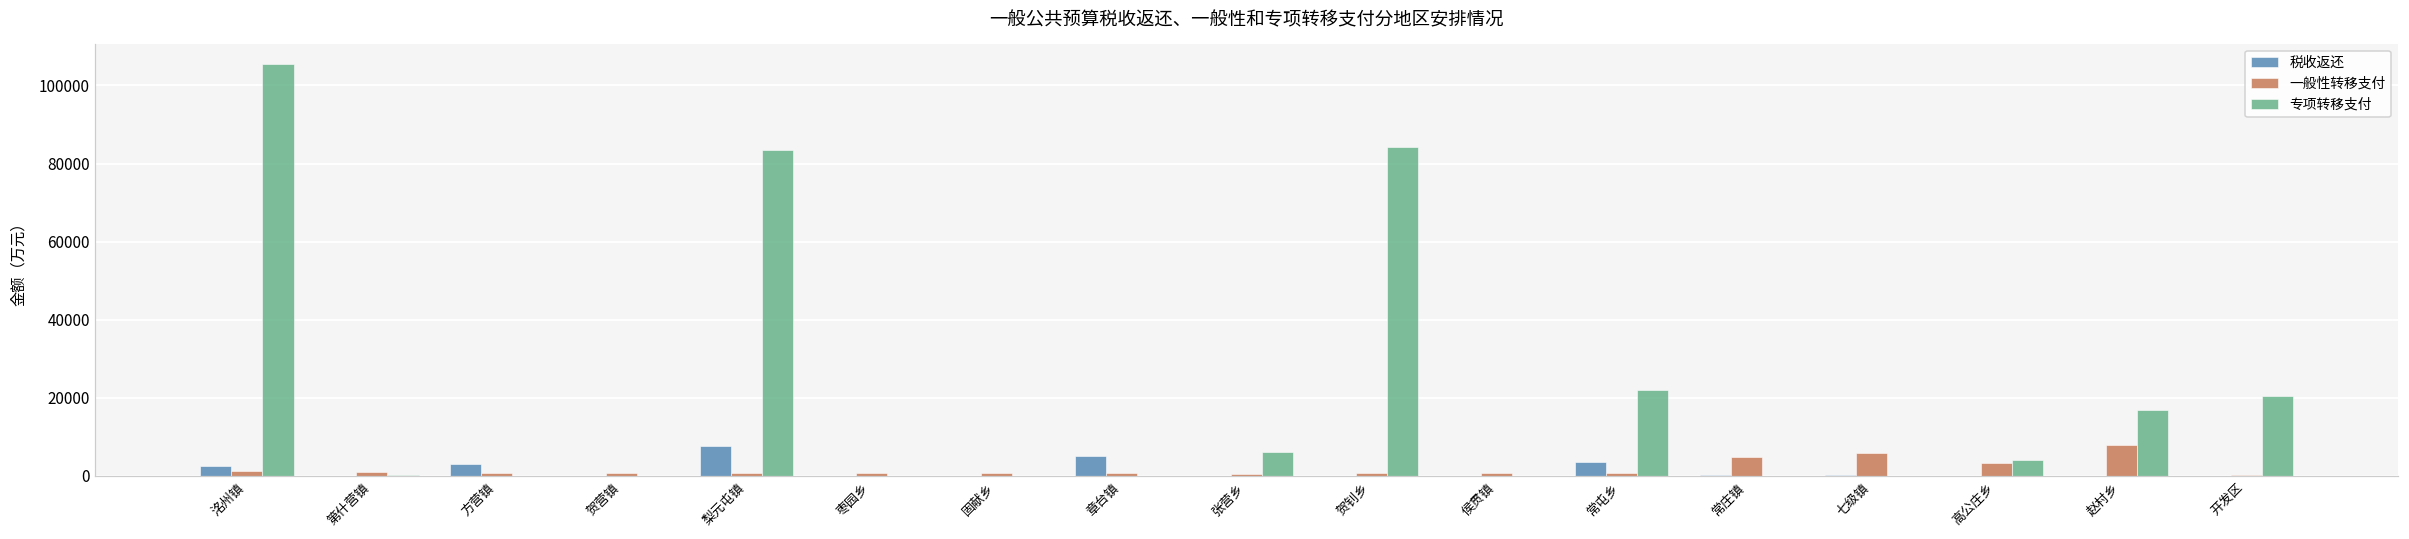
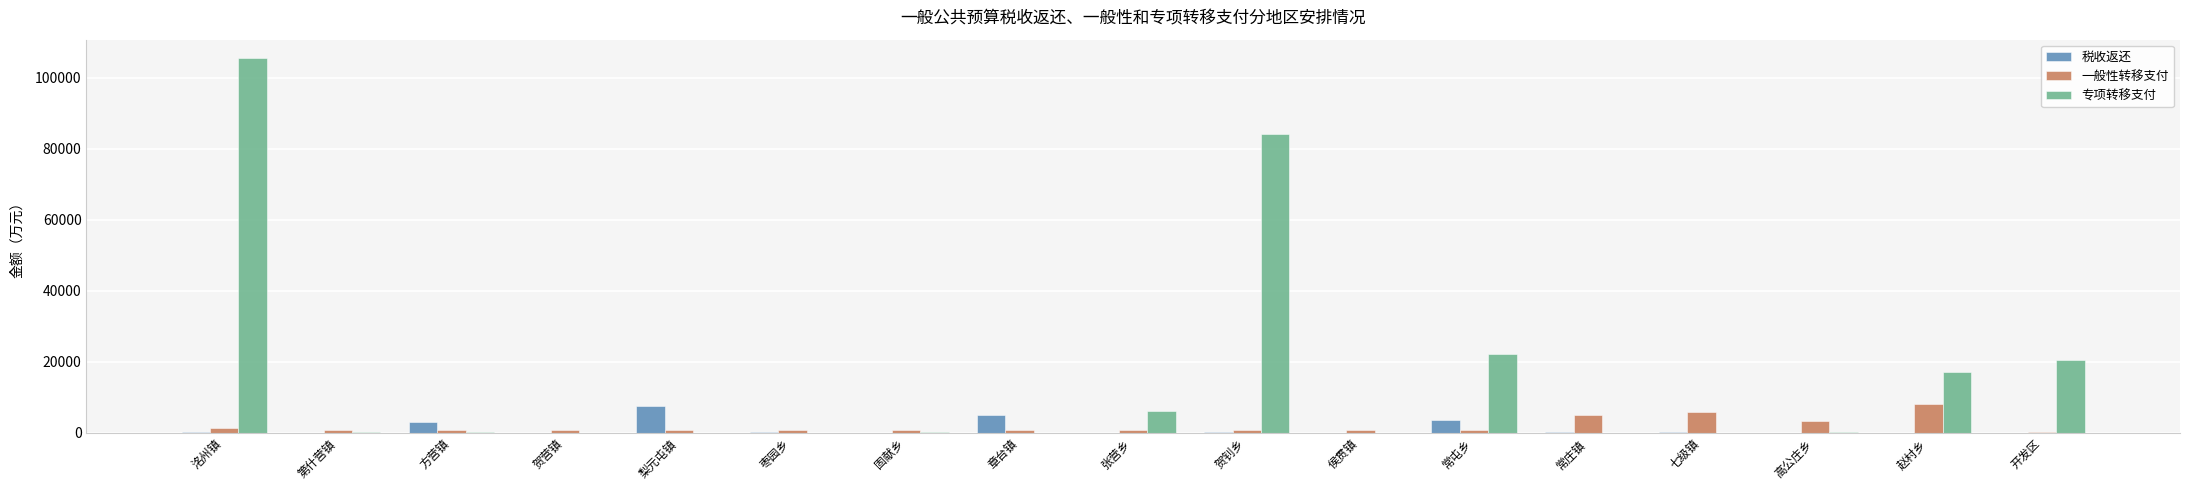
税收返还, 洺州镇: 3000 -> 0
专项转移支付, 梨元屯镇: 83000 -> 0
专项转移支付, 高公庄乡: 4000 -> 0
